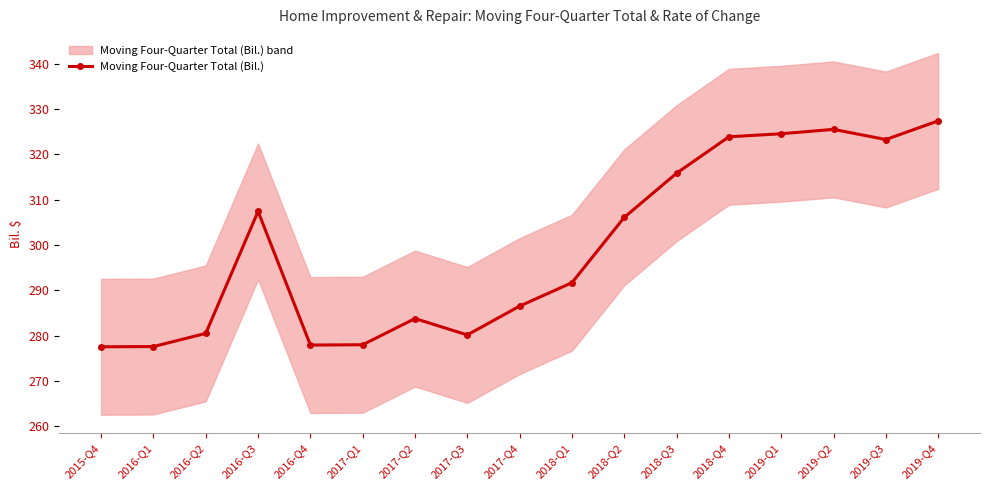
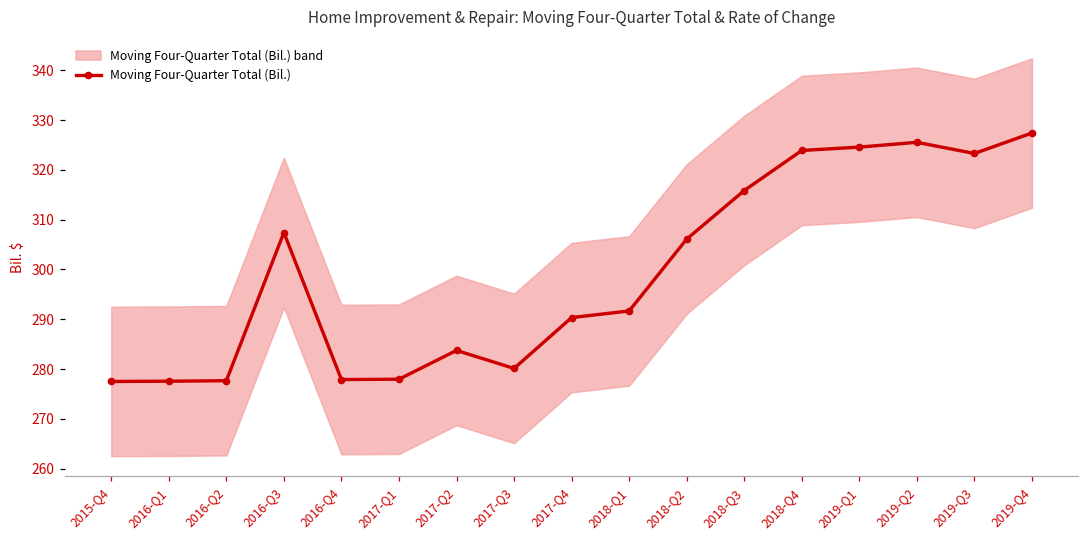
Moving Four-Quarter Total (Bil.), 2016-Q2: 280 -> 278
Moving Four-Quarter Total (Bil.), 2017-Q4: 287 -> 290
